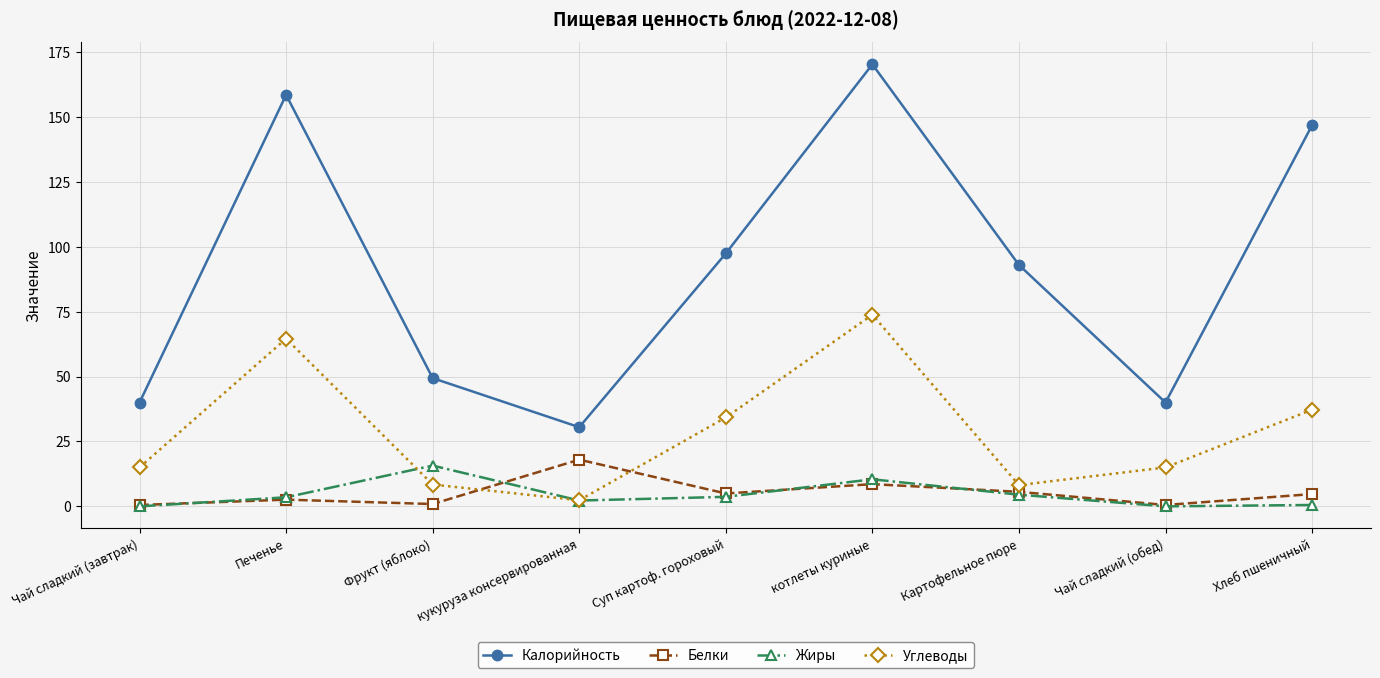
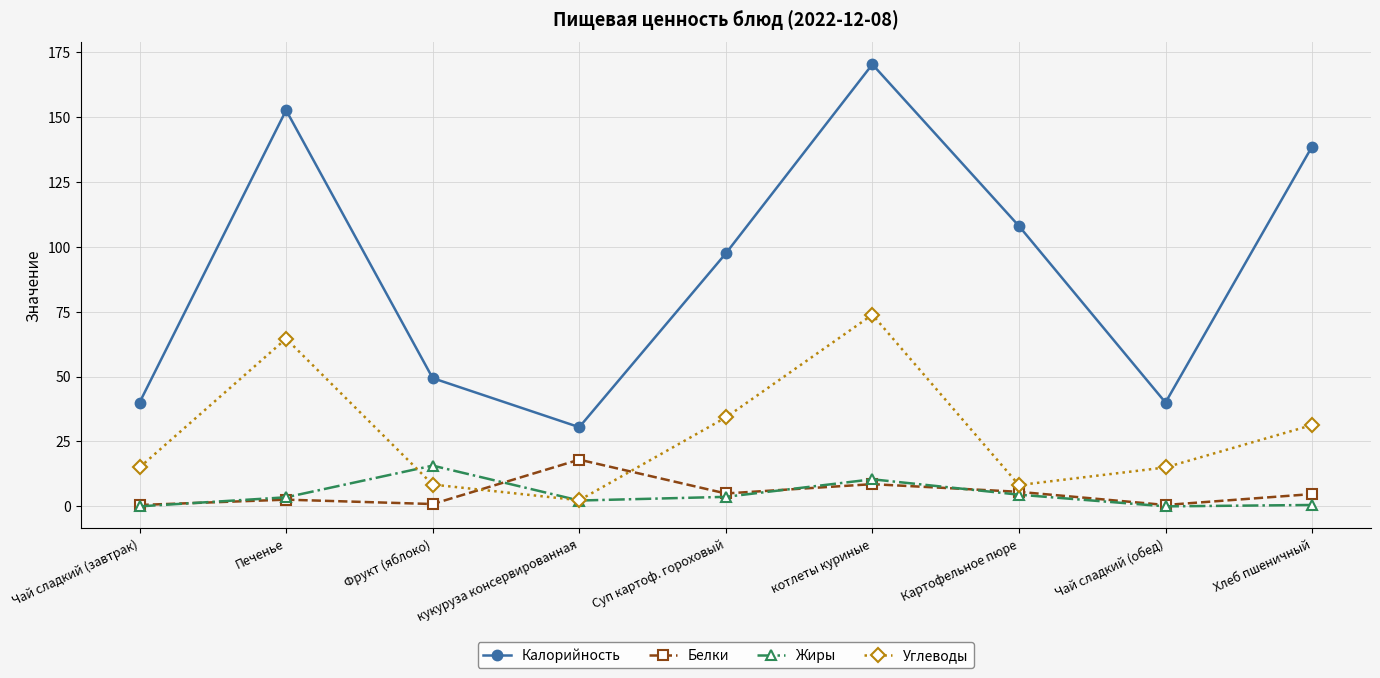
Калорийность, Печенье: 159 -> 153
Калорийность, Картофельное пюре: 93 -> 108
Калорийность, Хлеб пшеничный: 147 -> 139
Углеводы, Хлеб пшеничный: 37 -> 31
